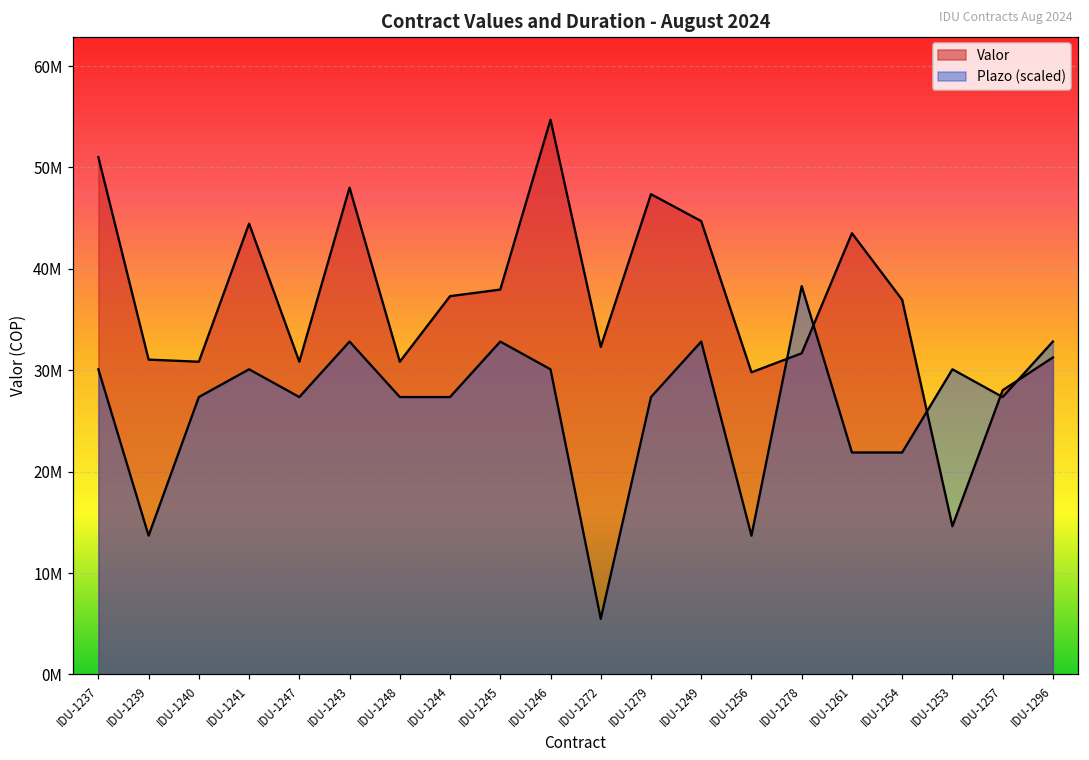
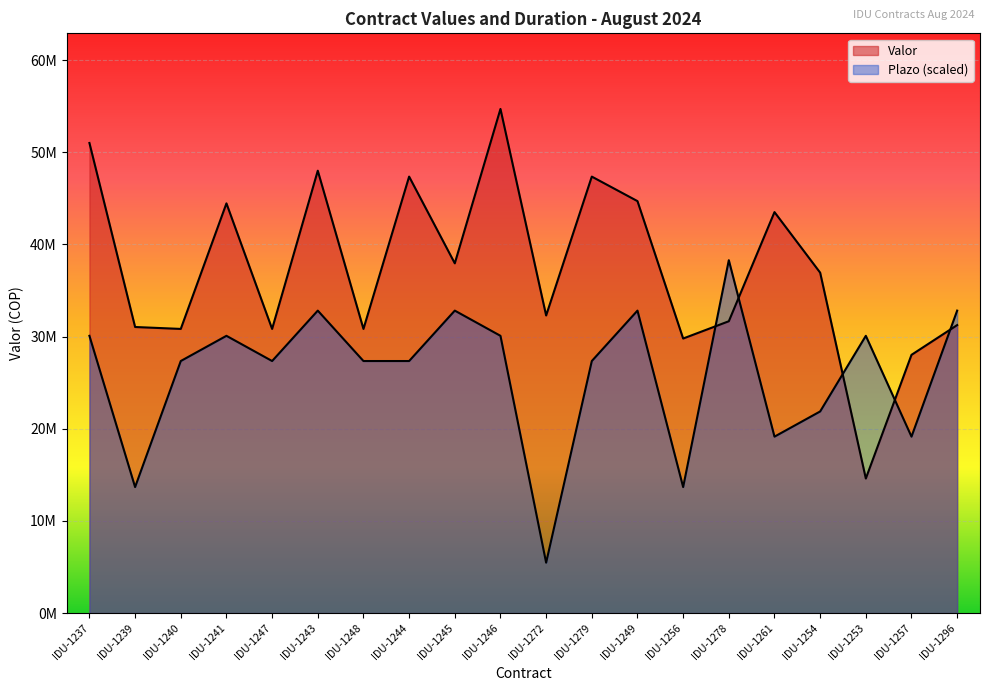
Valor, IDU-1244: 37000000 -> 47000000
Plazo (scaled), IDU-1261: 22000000 -> 19000000
Plazo (scaled), IDU-1257: 27000000 -> 19000000
